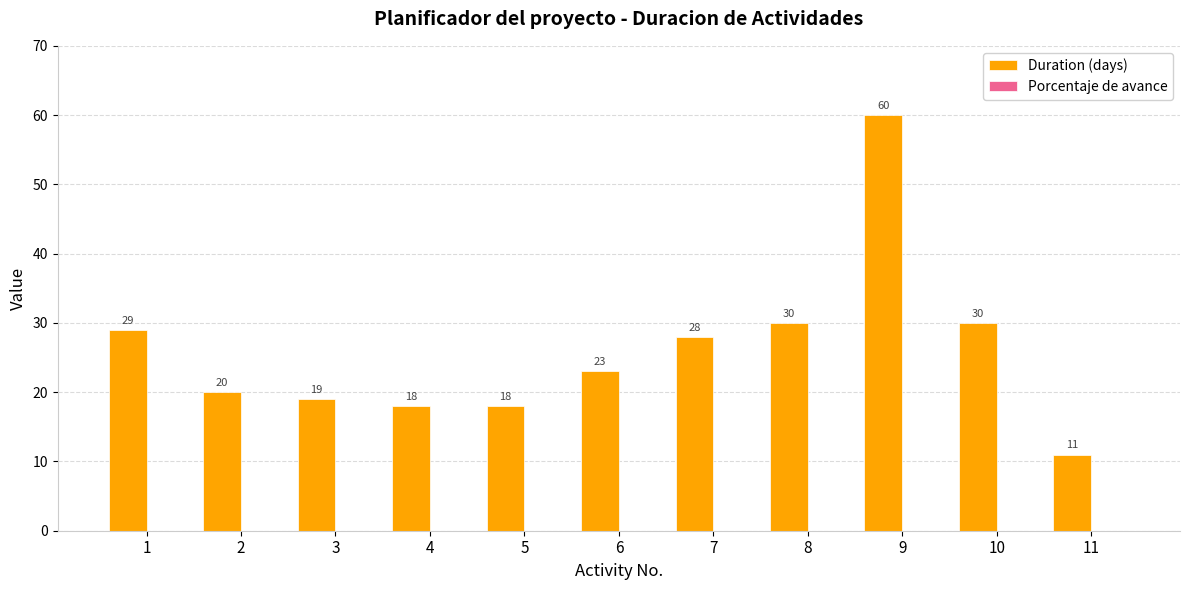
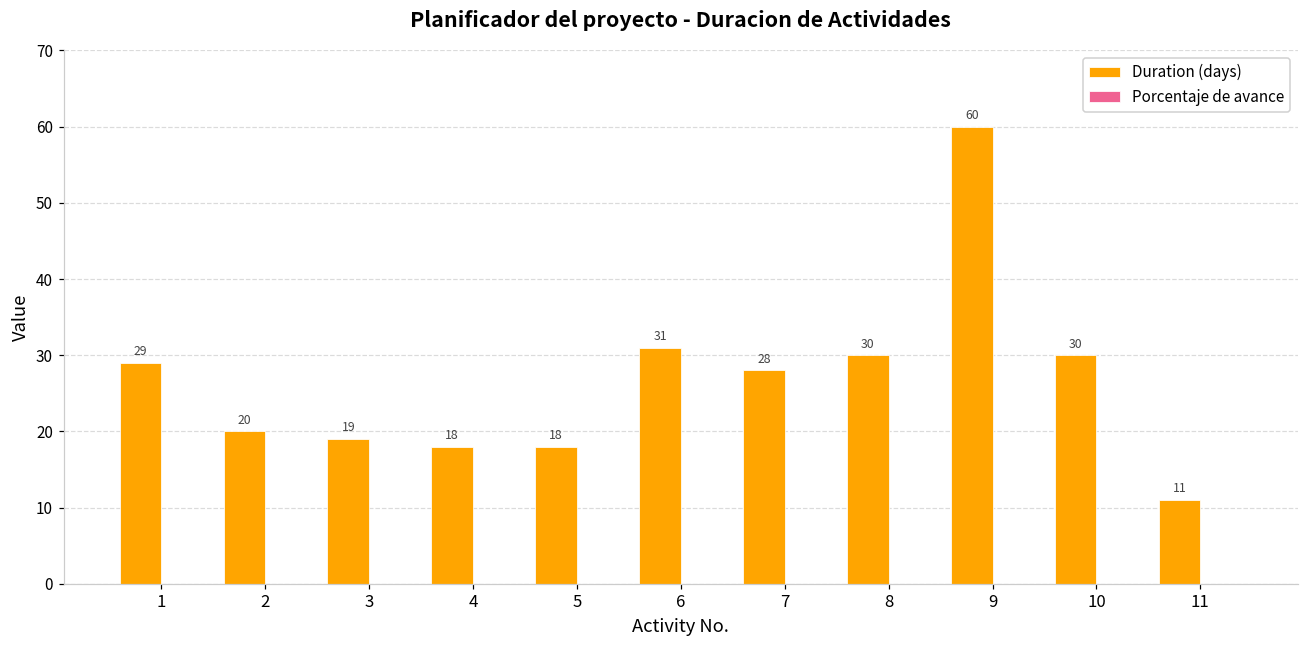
Duration (days), 6: 23 -> 31
